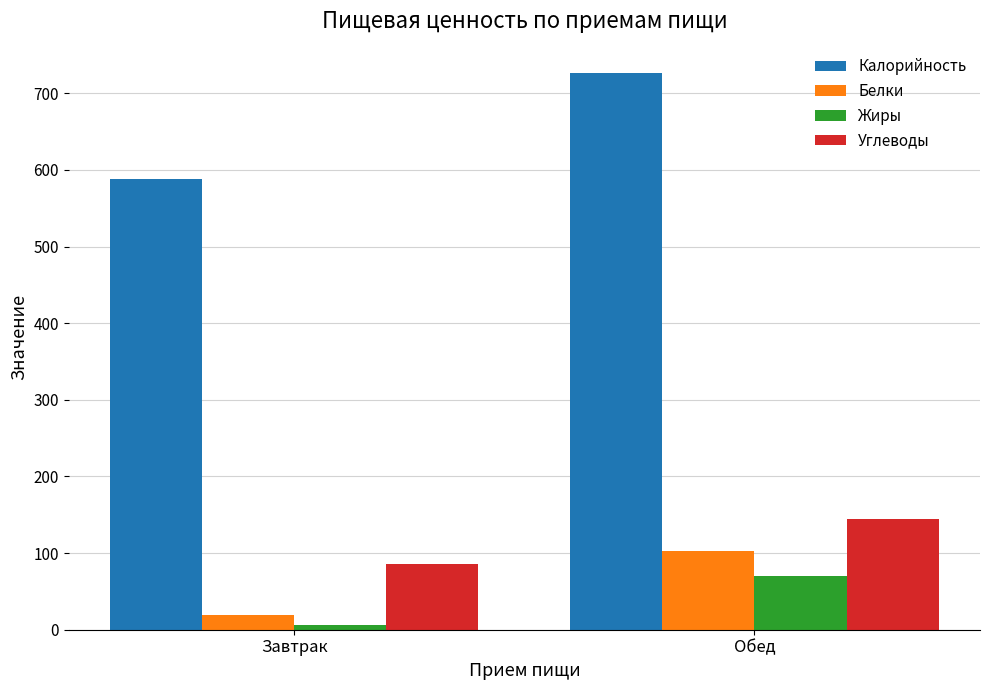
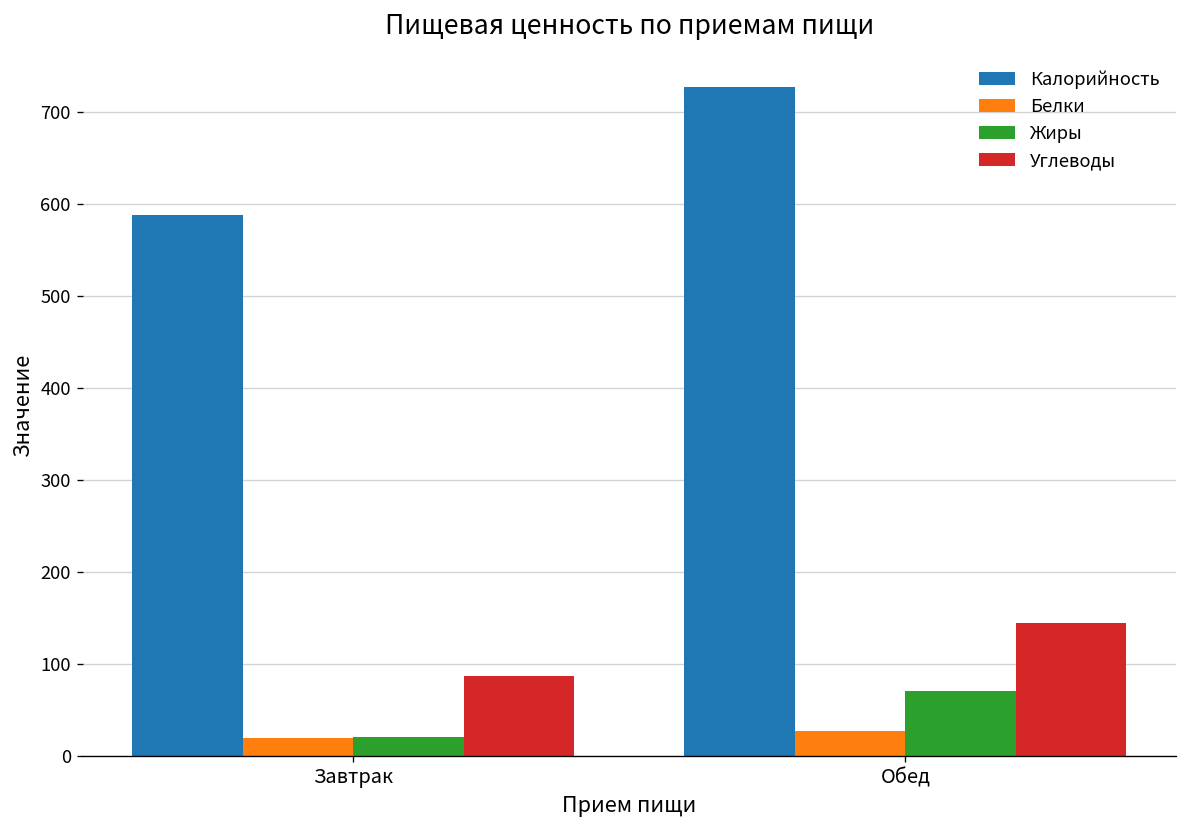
Жиры, Завтрак: 10 -> 20
Белки, Обед: 100 -> 30
